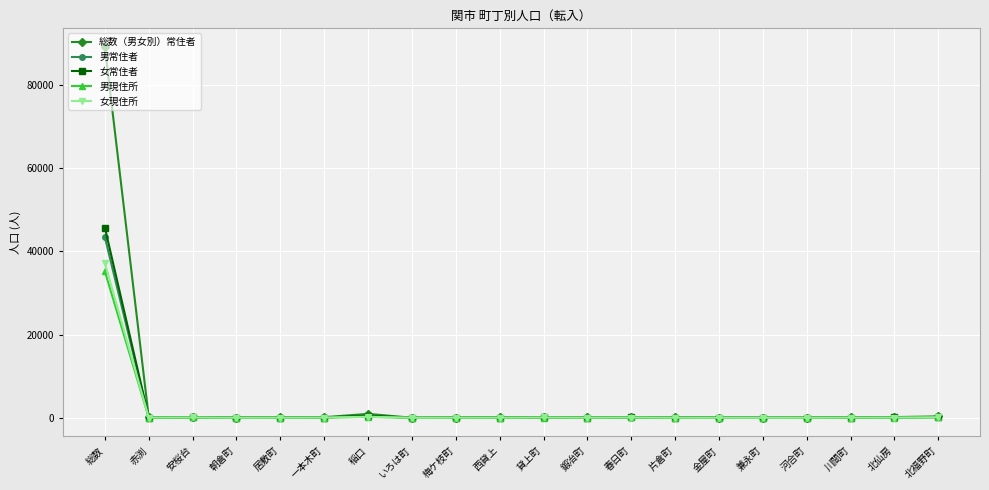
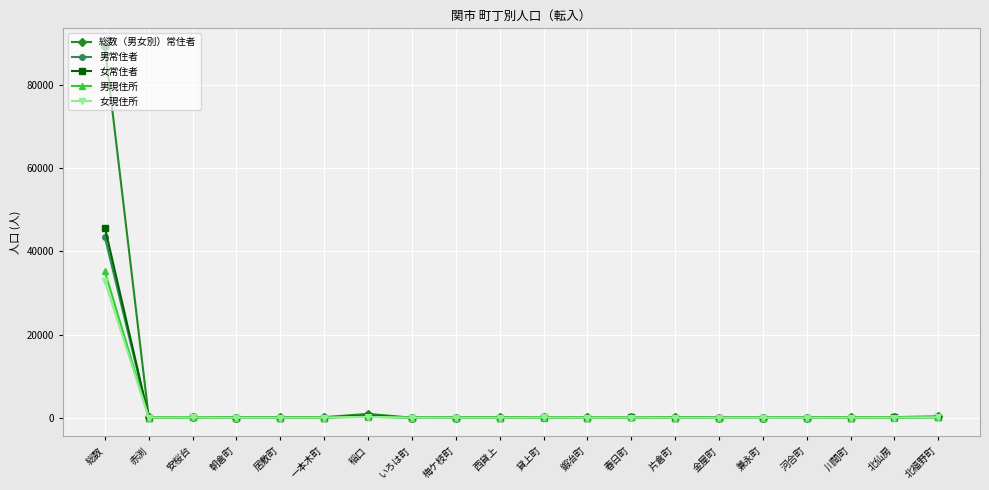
女現住所, 総数: 37000 -> 33000
